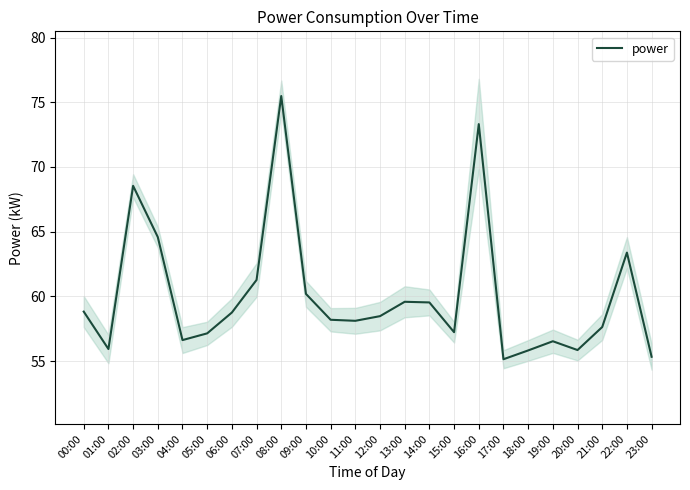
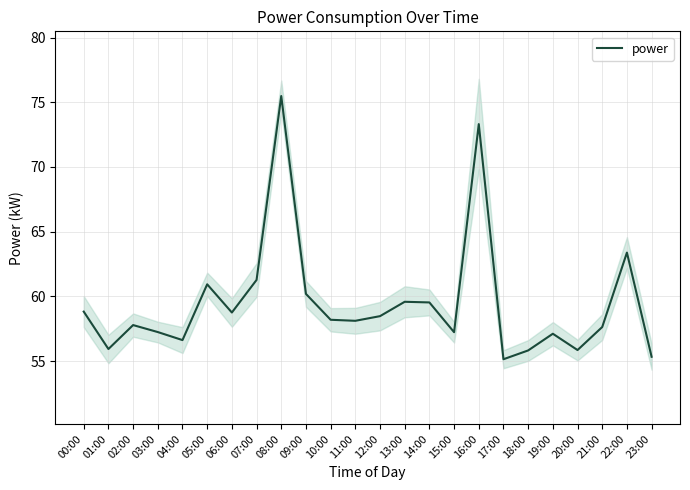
power, 02:00: 68.5 -> 57.8
power, 03:00: 64.6 -> 57.2
power, 05:00: 57.1 -> 60.9
power, 19:00: 56.5 -> 57.1
